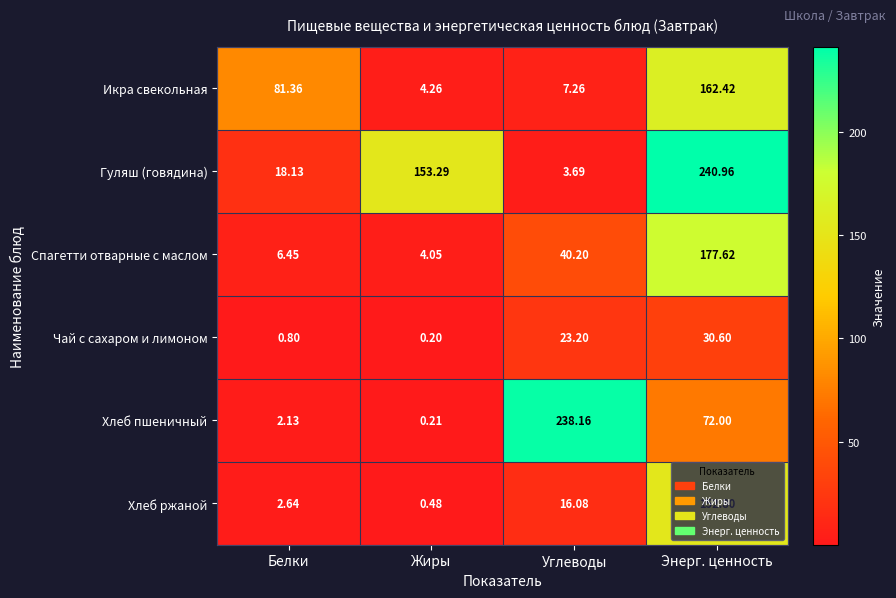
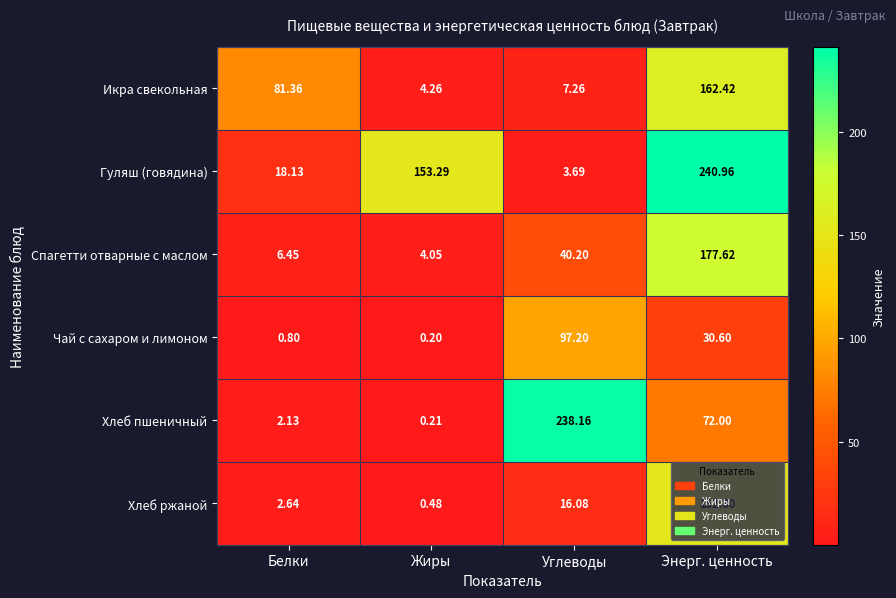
Чай с сахаром и лимоном, Углеводы: 23.20 -> 97.20
